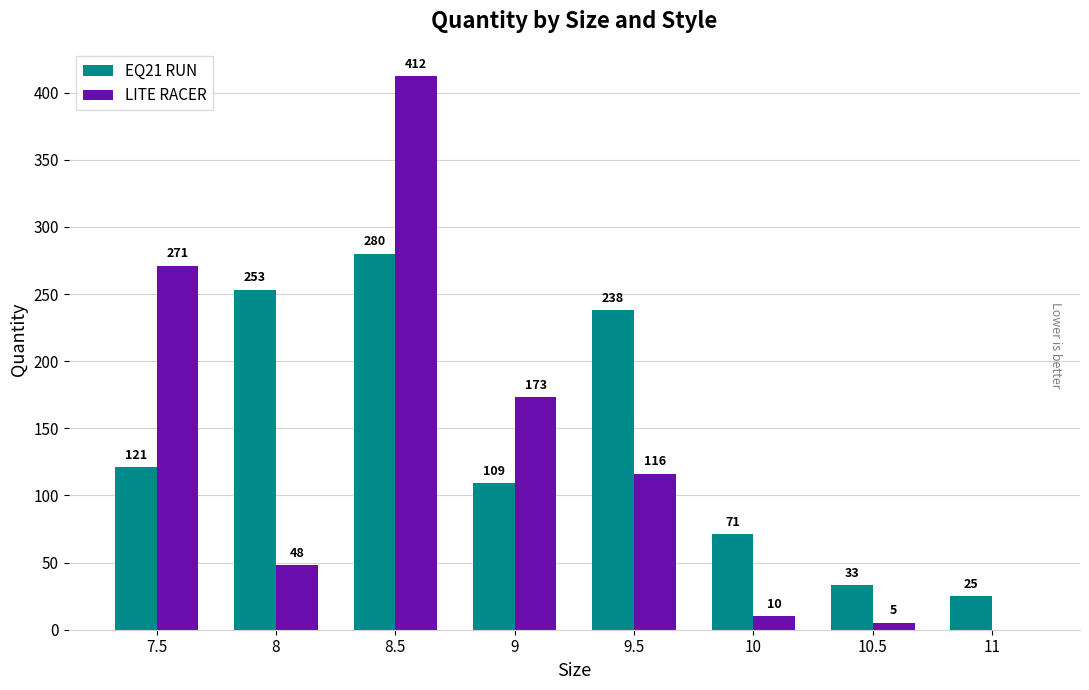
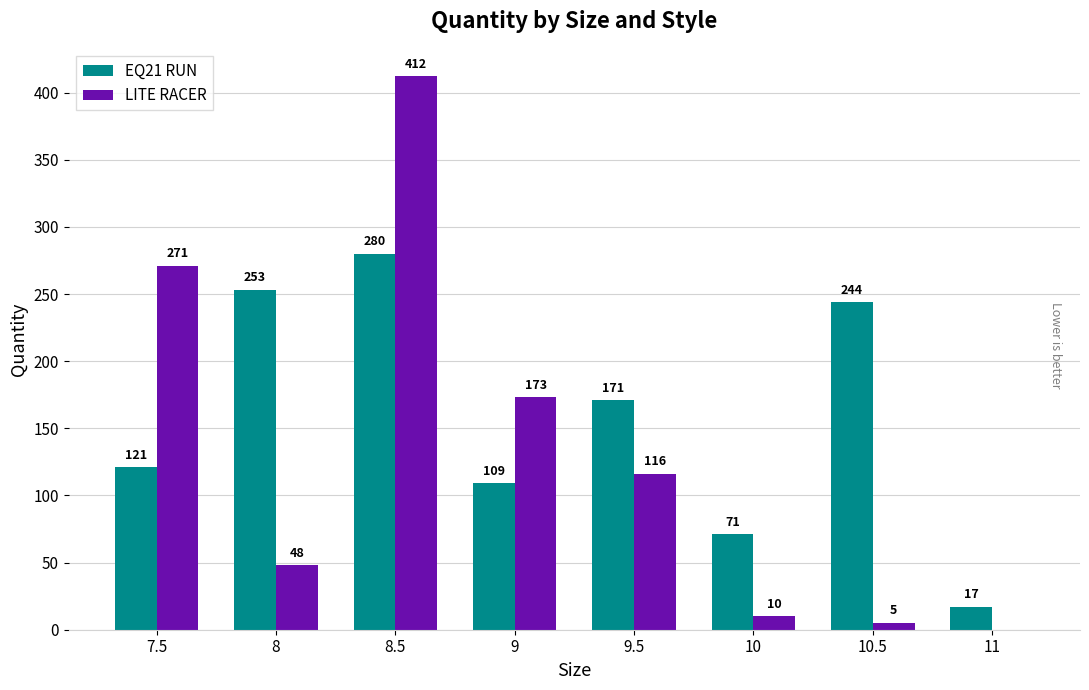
EQ21 RUN, 9.5: 238 -> 171
EQ21 RUN, 10.5: 33 -> 244
EQ21 RUN, 11: 25 -> 17
